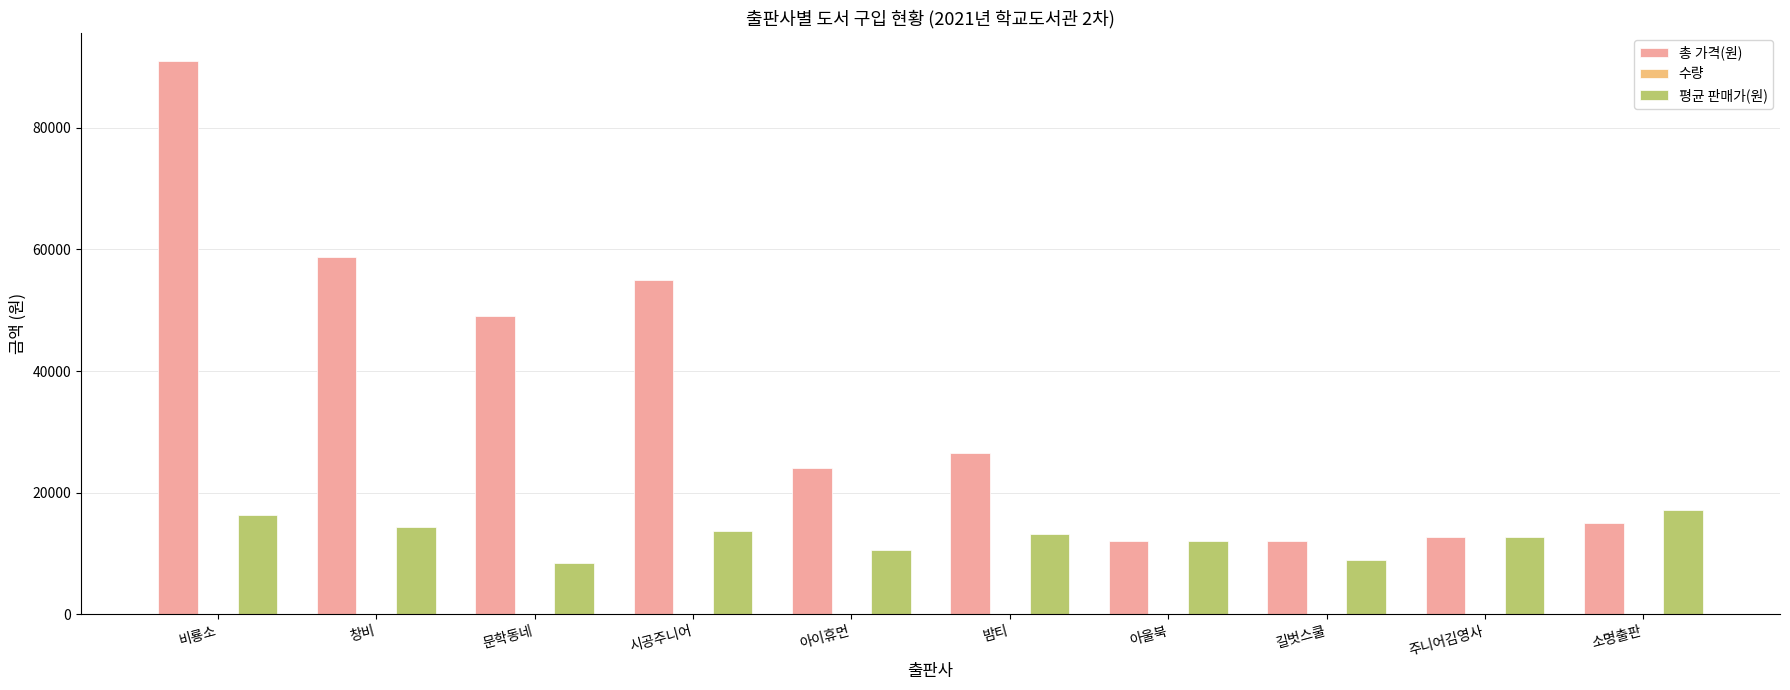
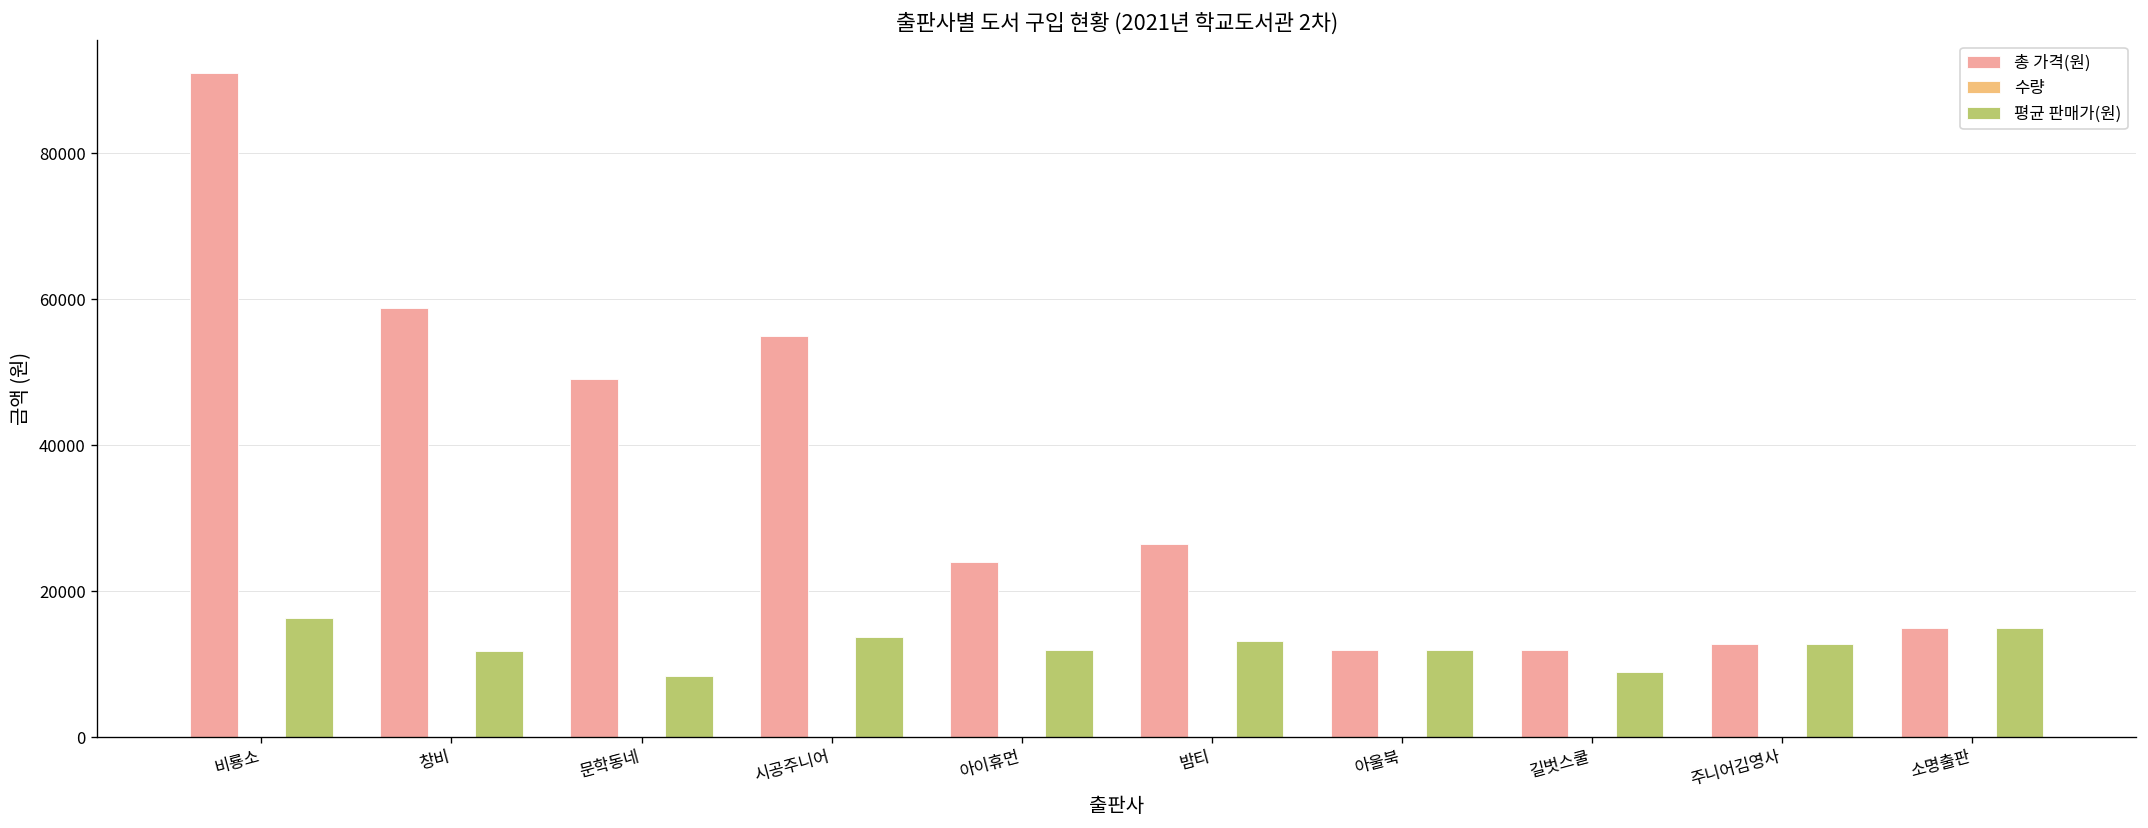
평균 판매가(원), 창비: 14000 -> 12000
평균 판매가(원), 아이휴먼: 11000 -> 12000
평균 판매가(원), 소명출판: 17000 -> 15000
